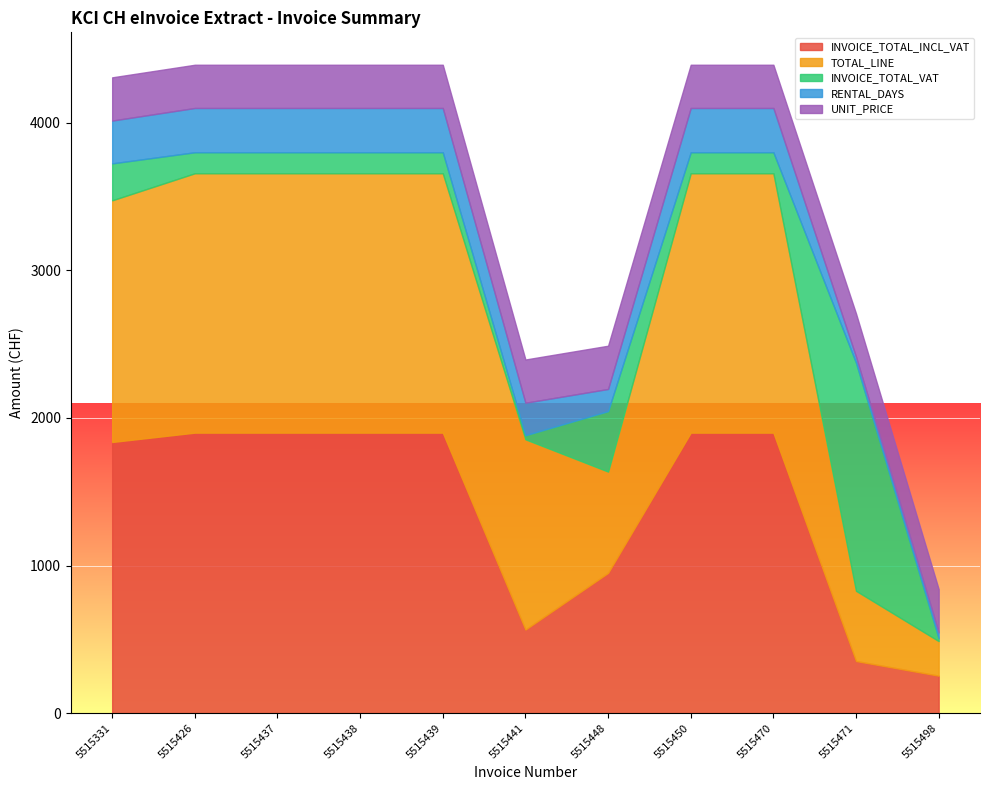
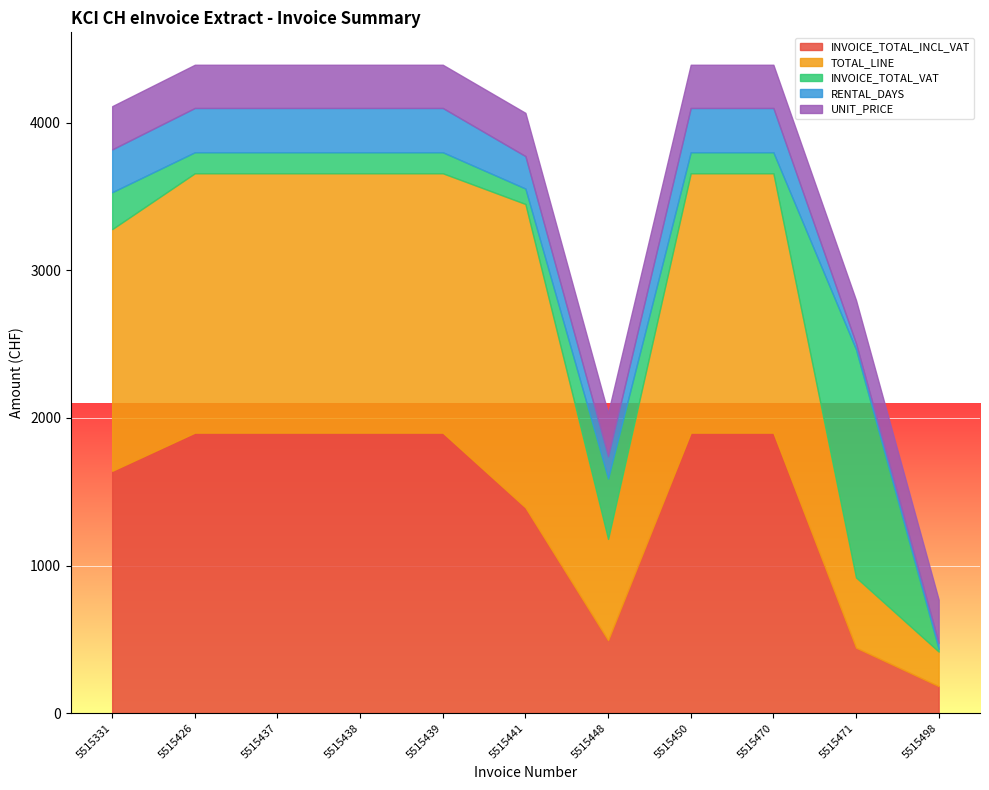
INVOICE_TOTAL_INCL_VAT, 5515331: 1840 -> 1640
INVOICE_TOTAL_INCL_VAT, 5515441: 570 -> 1390
TOTAL_LINE, 5515441: 1290 -> 2060
INVOICE_TOTAL_VAT, 5515441: 30 -> 100
INVOICE_TOTAL_INCL_VAT, 5515448: 950 -> 490
INVOICE_TOTAL_INCL_VAT, 5515471: 350 -> 440
INVOICE_TOTAL_INCL_VAT, 5515498: 250 -> 180
